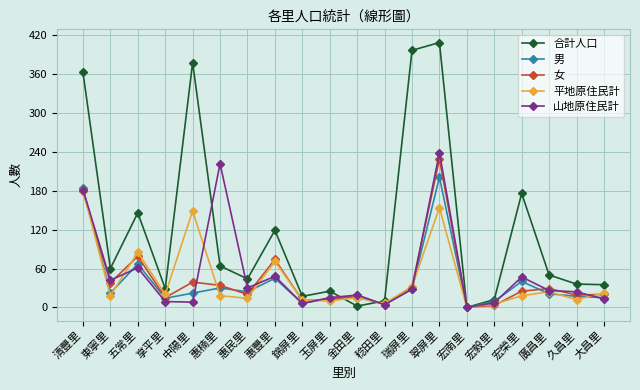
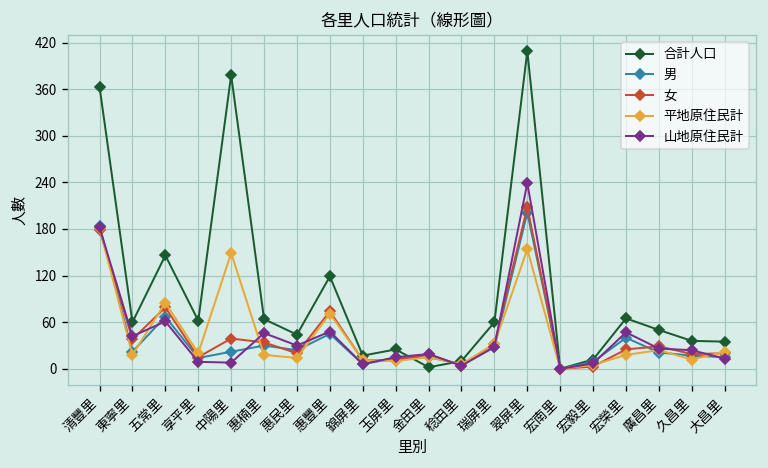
合計人口, 享平里: 30 -> 60
山地原住民計, 惠楠里: 220 -> 50
合計人口, 瑞屏里: 400 -> 60
女, 翠屏里: 230 -> 210
合計人口, 宏榮里: 180 -> 70
